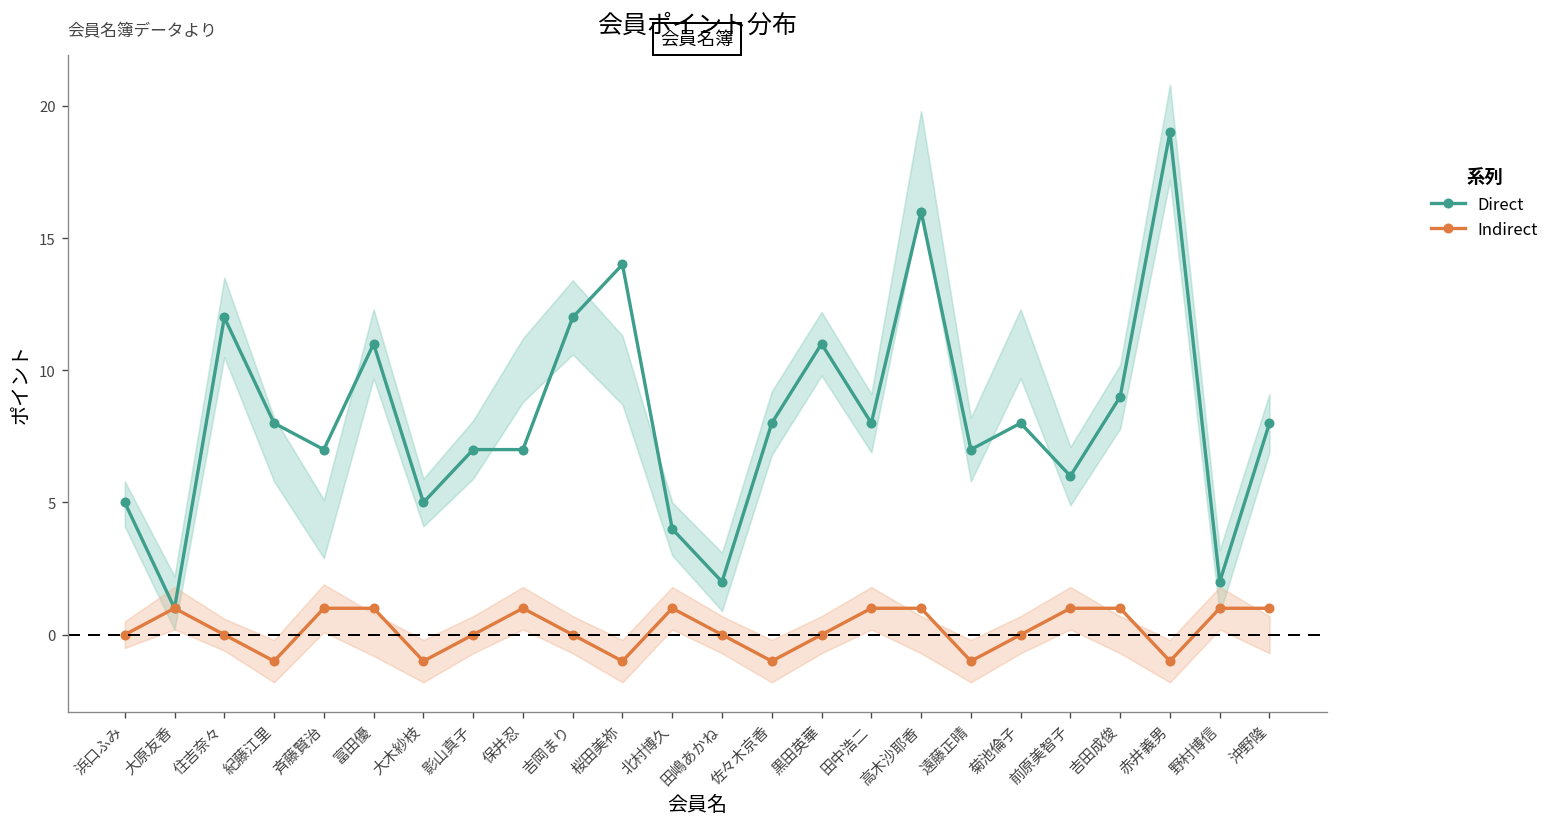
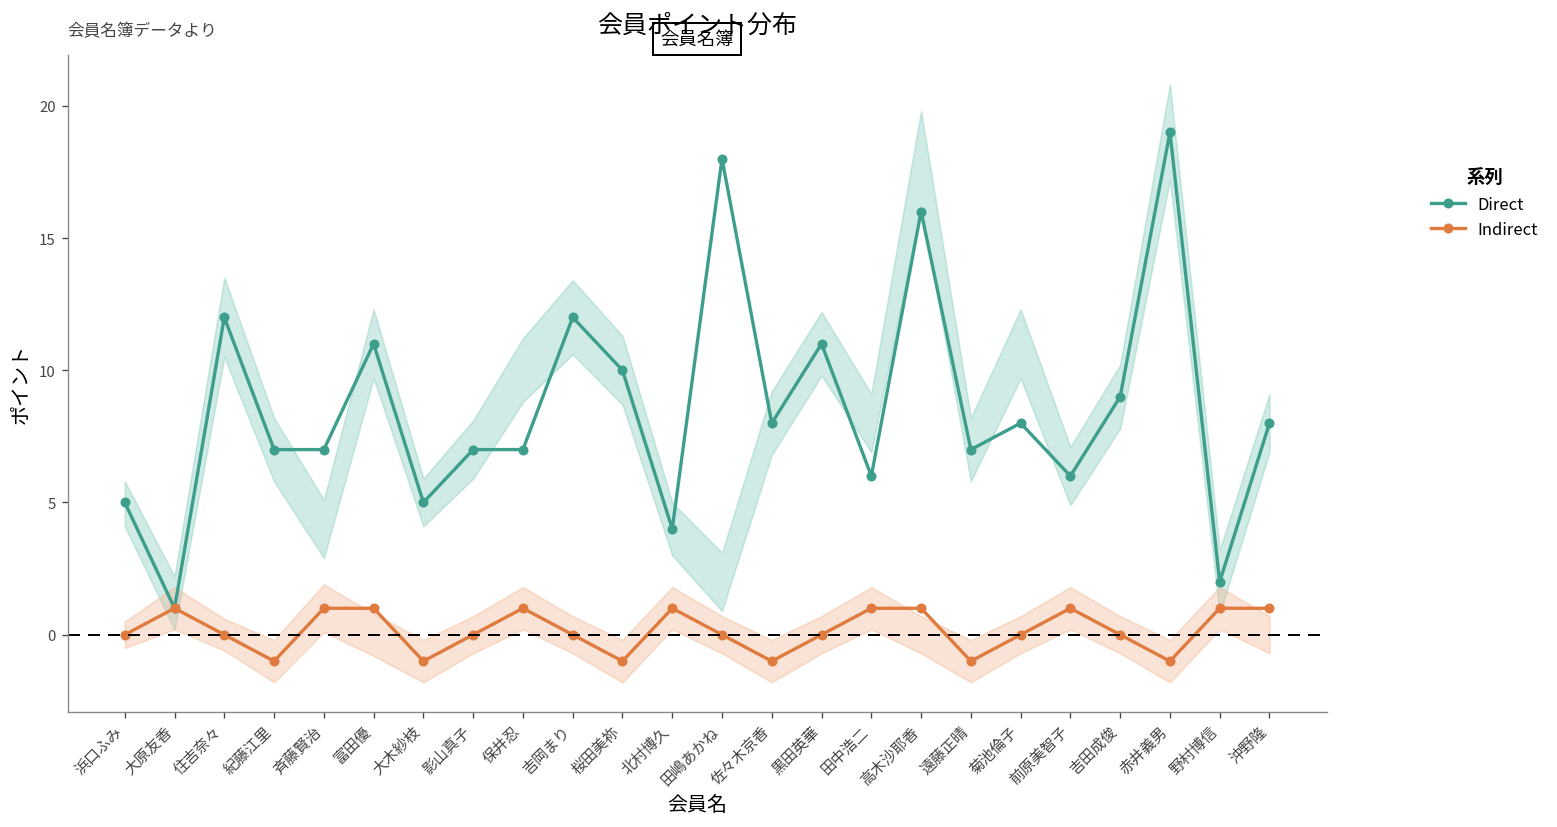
Direct, 紀藤江里: 8 -> 7
Direct, 桜田美祢: 14 -> 10
Direct, 田嶋あかね: 2 -> 18
Direct, 田中浩二: 8 -> 6
Indirect, 吉田成俊: 1 -> 0
